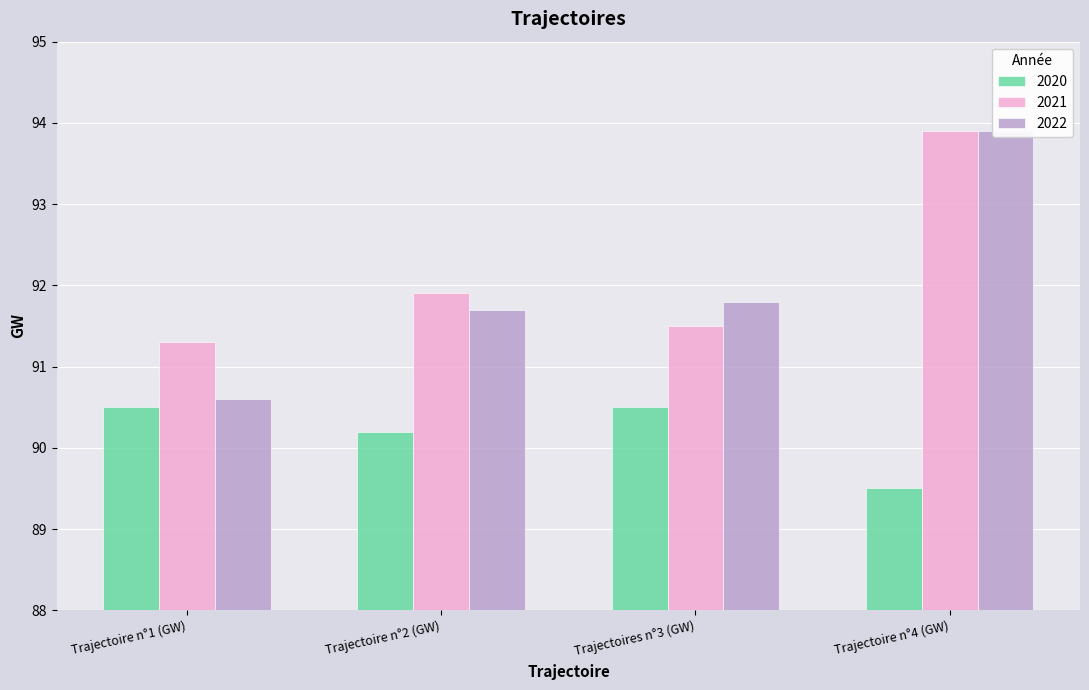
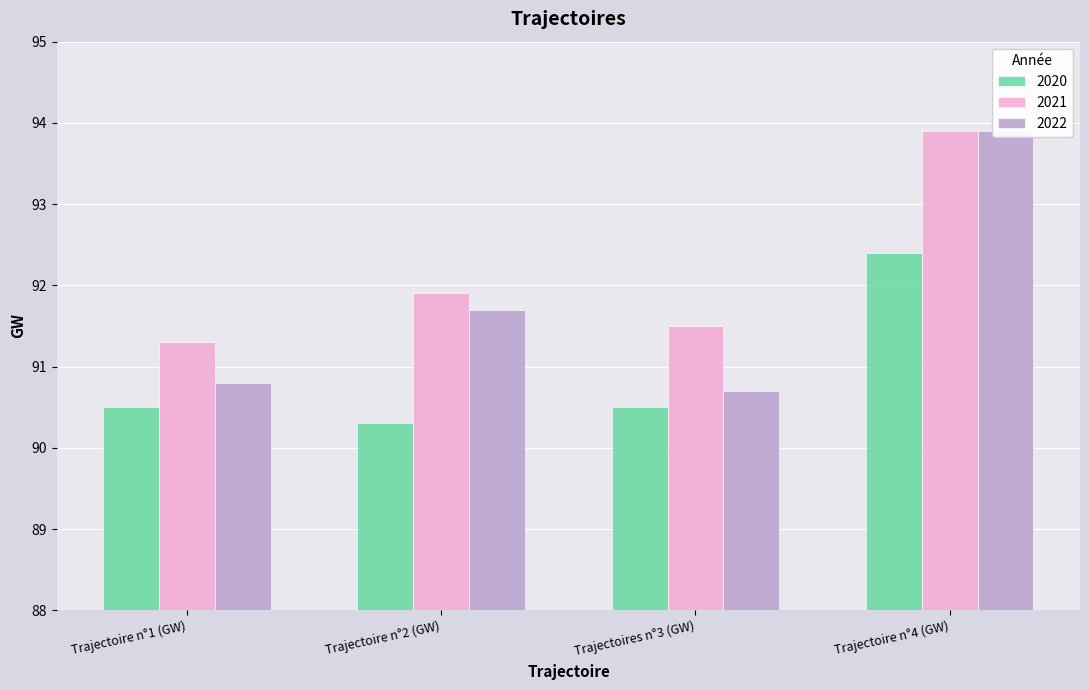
2022, Trajectoire n°1 (GW): 90.6 -> 90.8
2020, Trajectoire n°2 (GW): 90.2 -> 90.3
2022, Trajectoires n°3 (GW): 91.8 -> 90.7
2020, Trajectoire n°4 (GW): 89.5 -> 92.4
